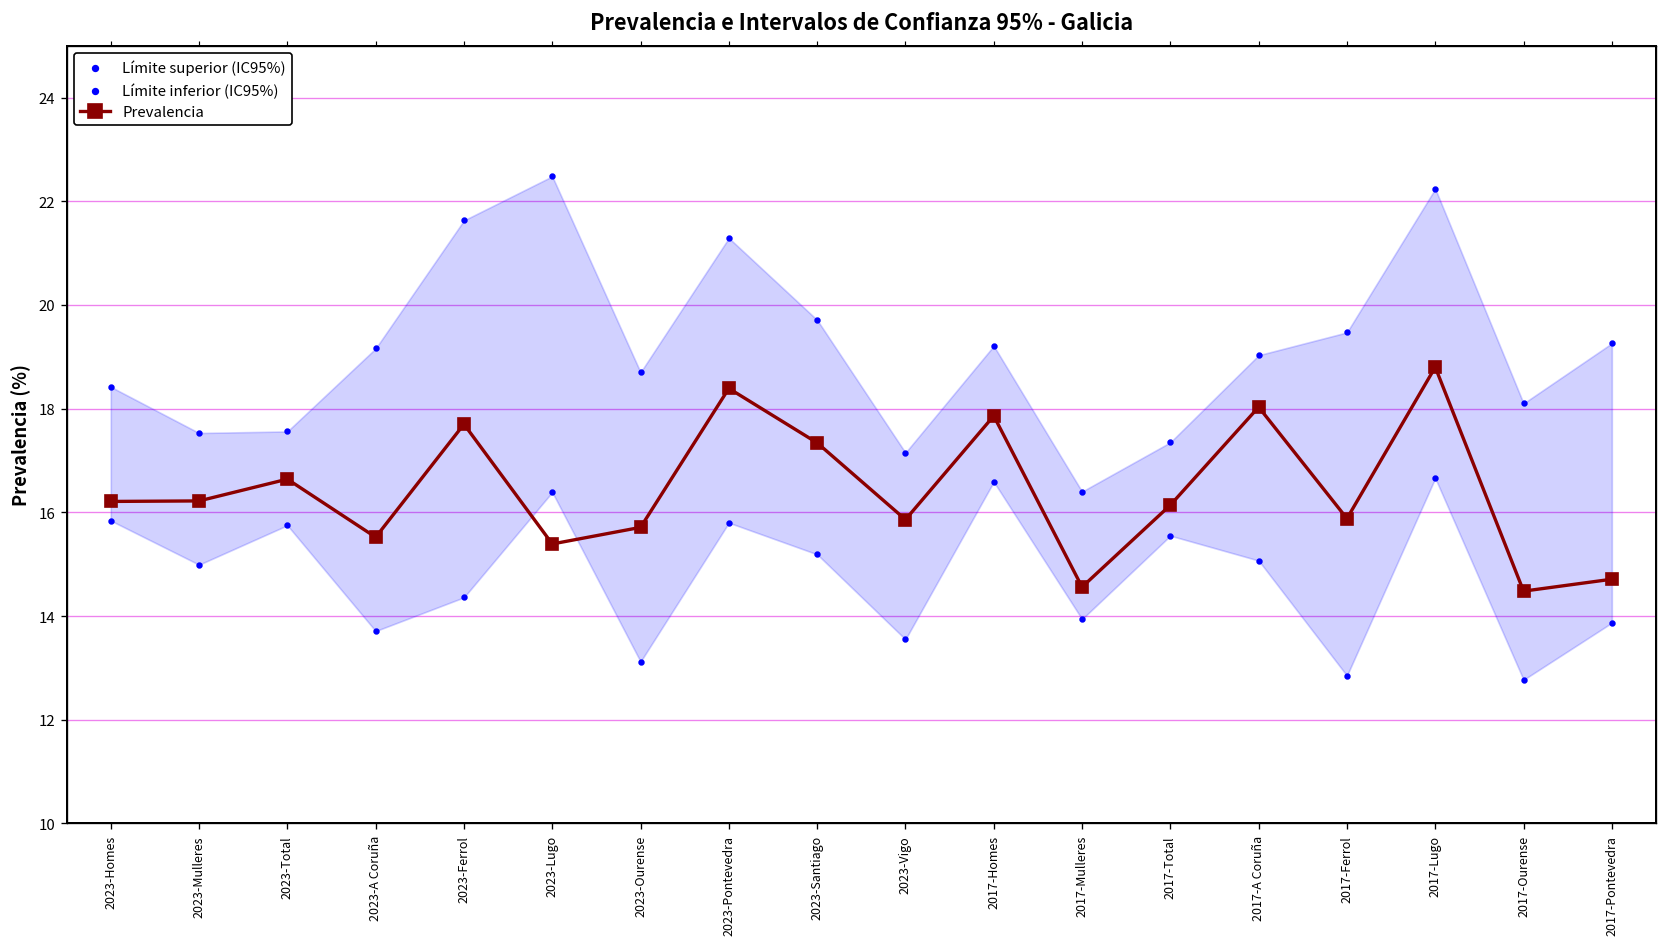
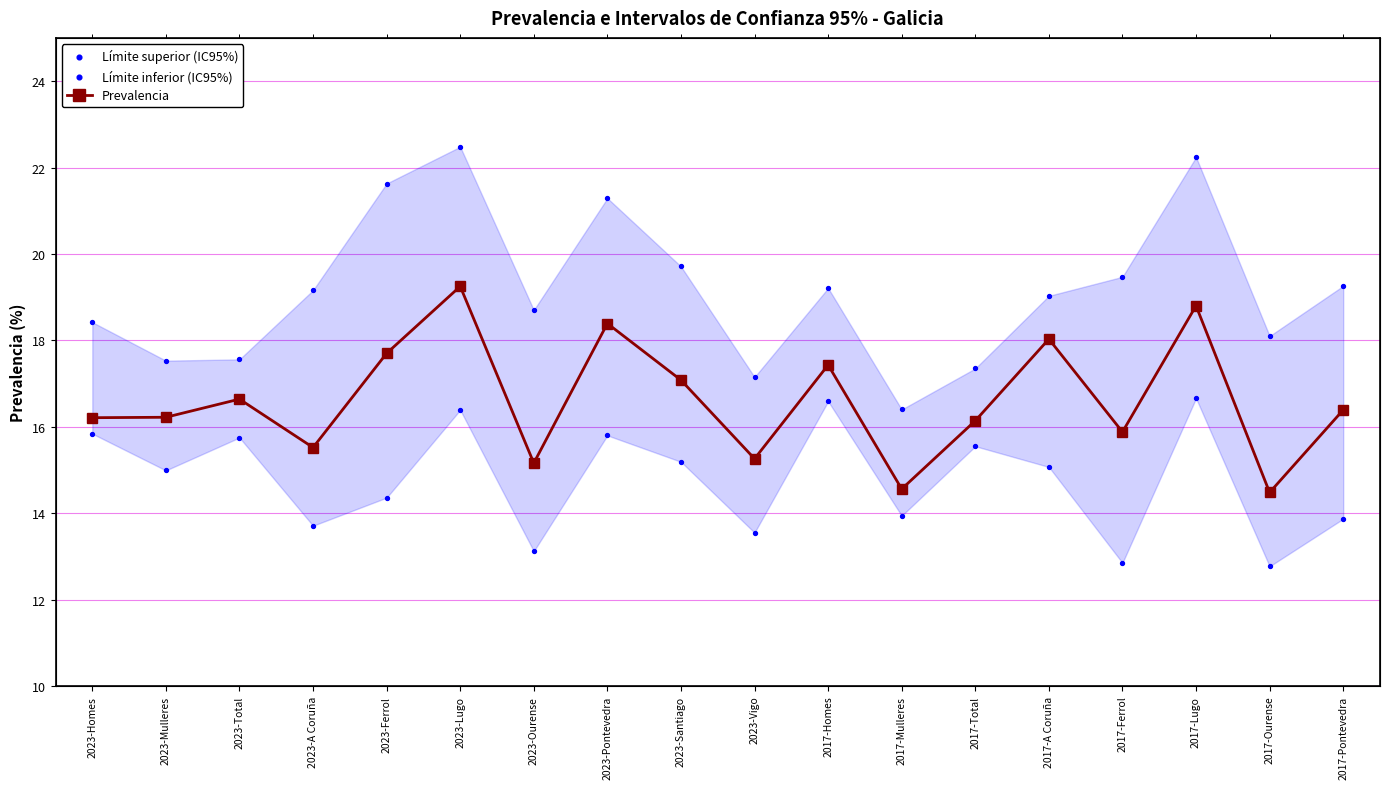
Prevalencia, 2023-Lugo: 15.4 -> 19.3
Prevalencia, 2023-Ourense: 15.7 -> 15.2
Prevalencia, 2023-Santiago: 17.3 -> 17.1
Prevalencia, 2023-Vigo: 15.9 -> 15.3
Prevalencia, 2017-Homes: 17.9 -> 17.4
Prevalencia, 2017-Pontevedra: 14.7 -> 16.4
